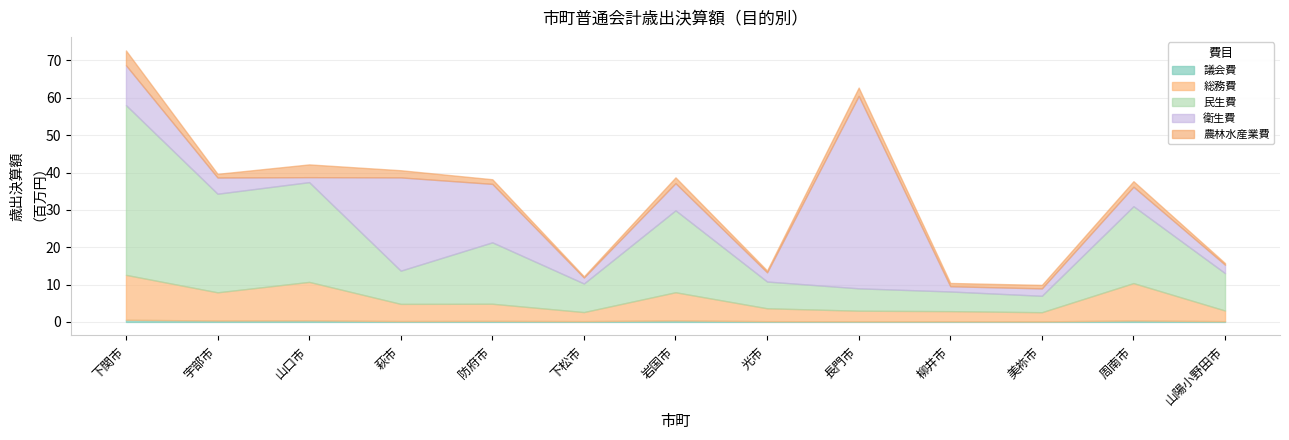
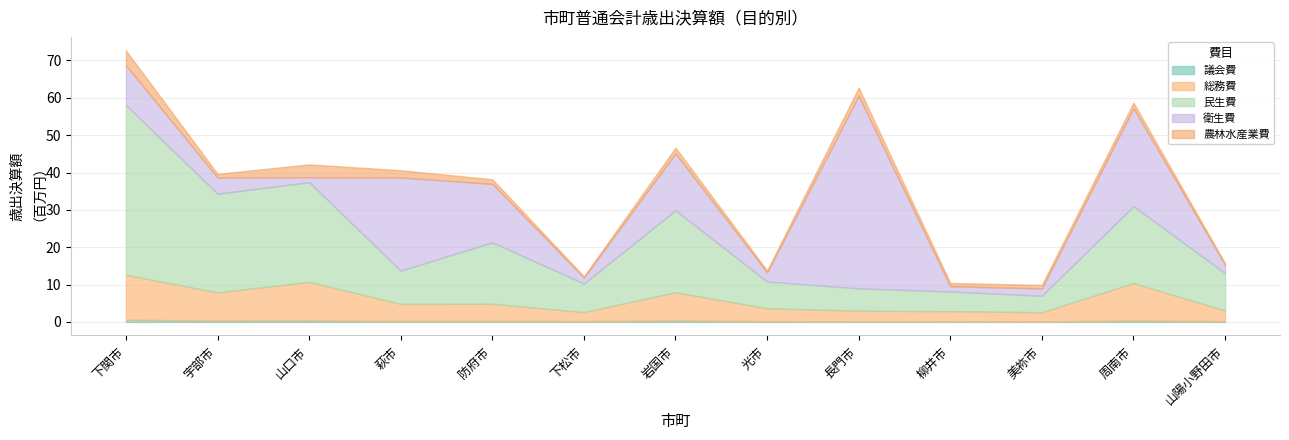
衛生費, 岩国市: 7 -> 15
衛生費, 周南市: 5 -> 26
